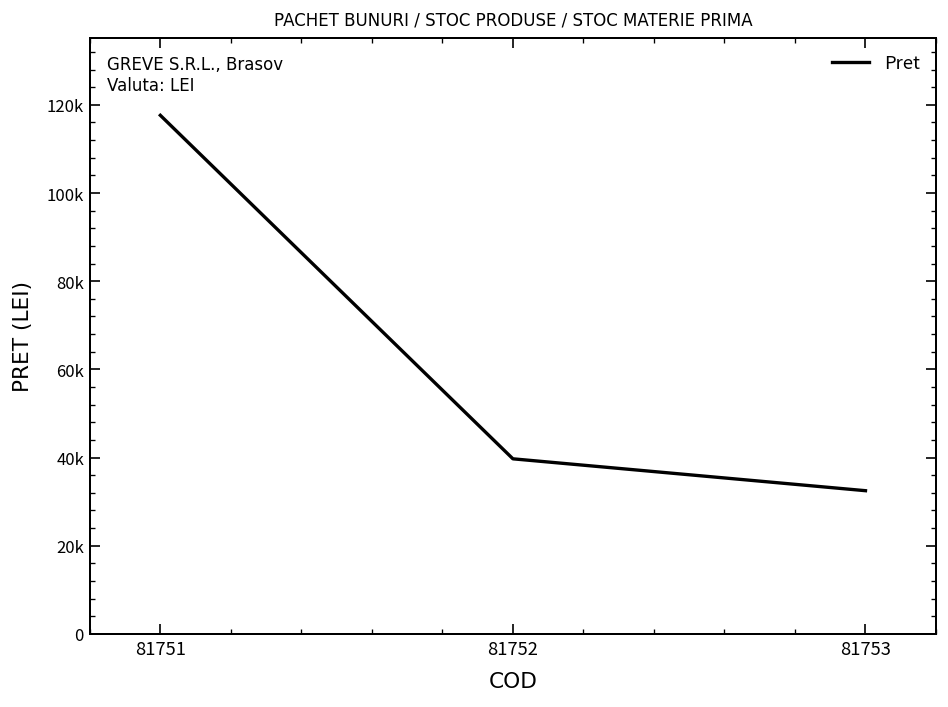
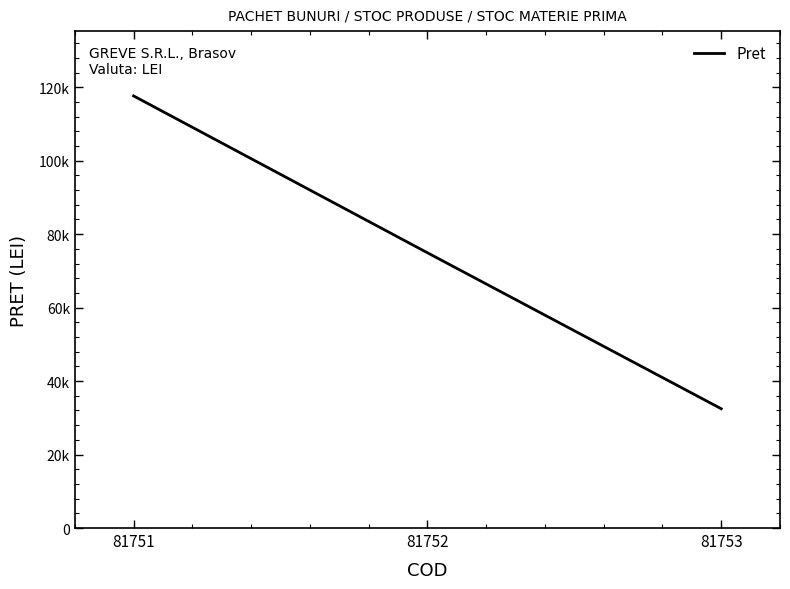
81752: 40000 -> 75000
